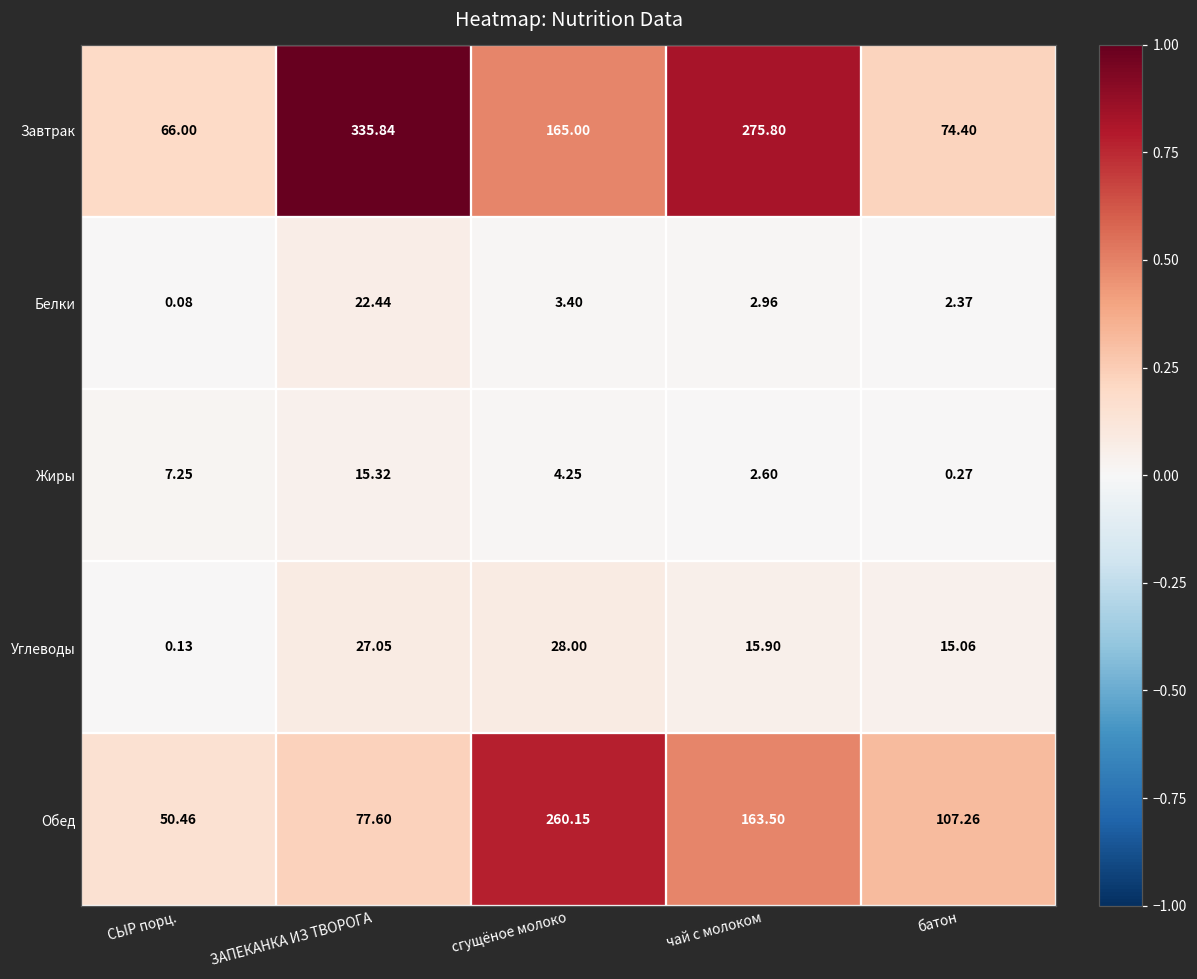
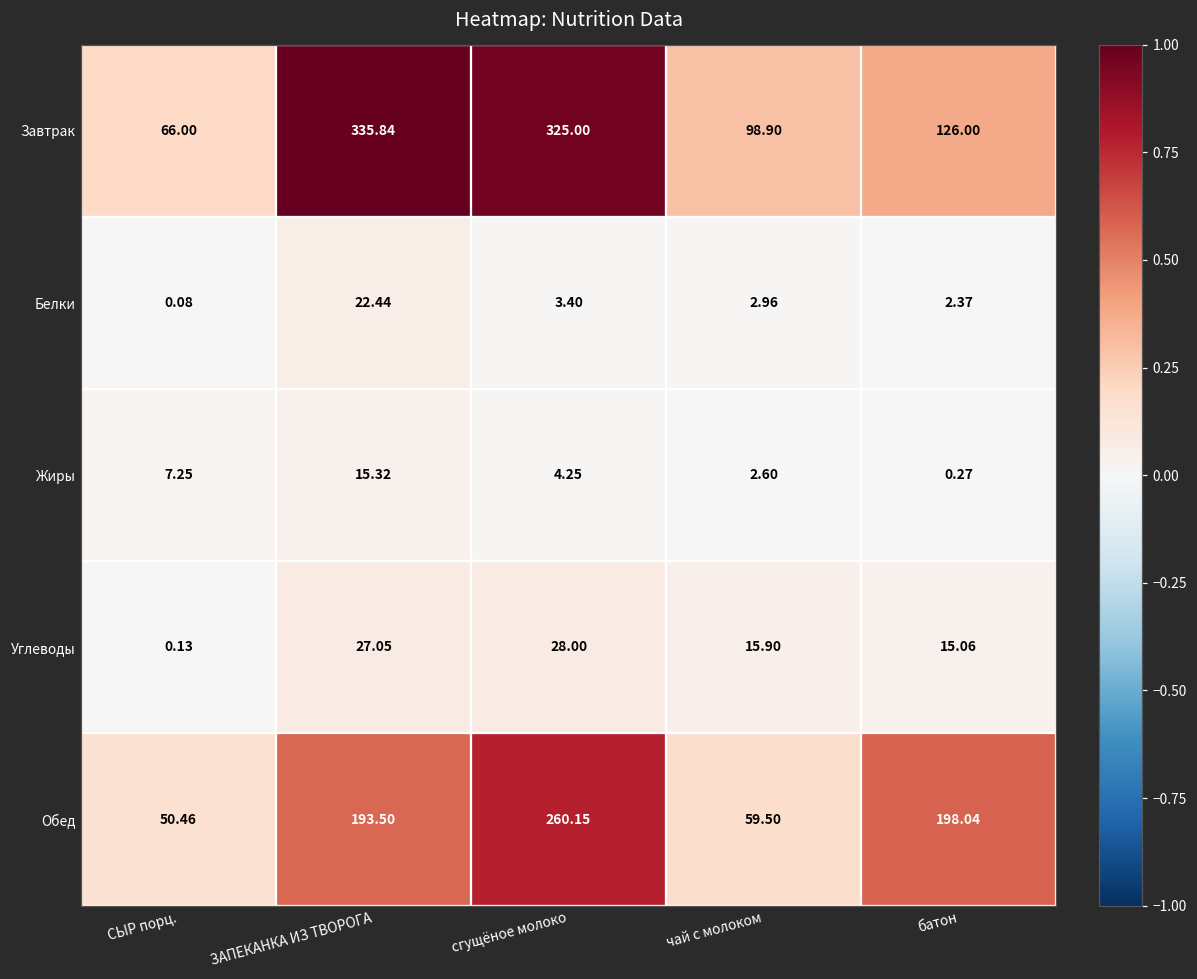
Завтрак, сгущёное молоко: 165.00 -> 325.00
Завтрак, чай с молоком: 275.80 -> 98.90
Завтрак, батон: 74.40 -> 126.00
Обед, ЗАПЕКАНКА ИЗ ТВОРОГА: 77.60 -> 193.50
Обед, чай с молоком: 163.50 -> 59.50
Обед, батон: 107.26 -> 198.04
